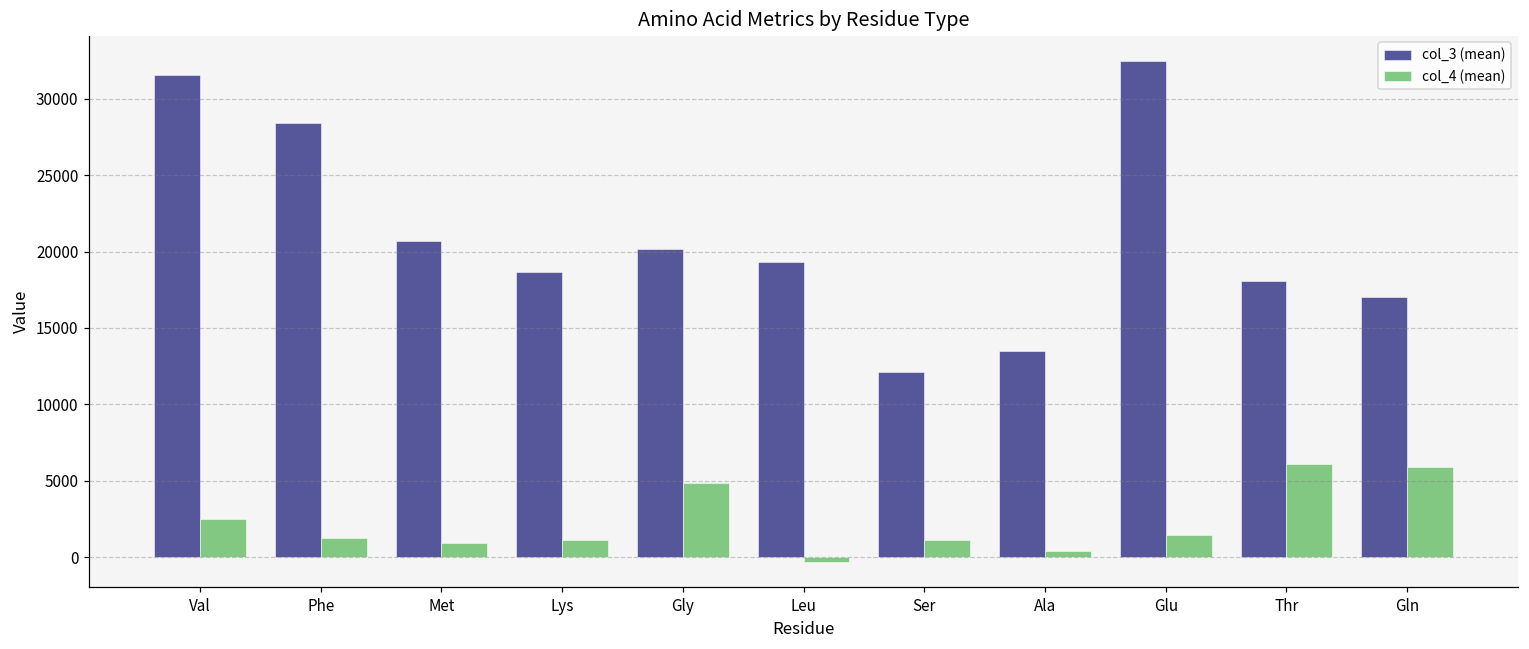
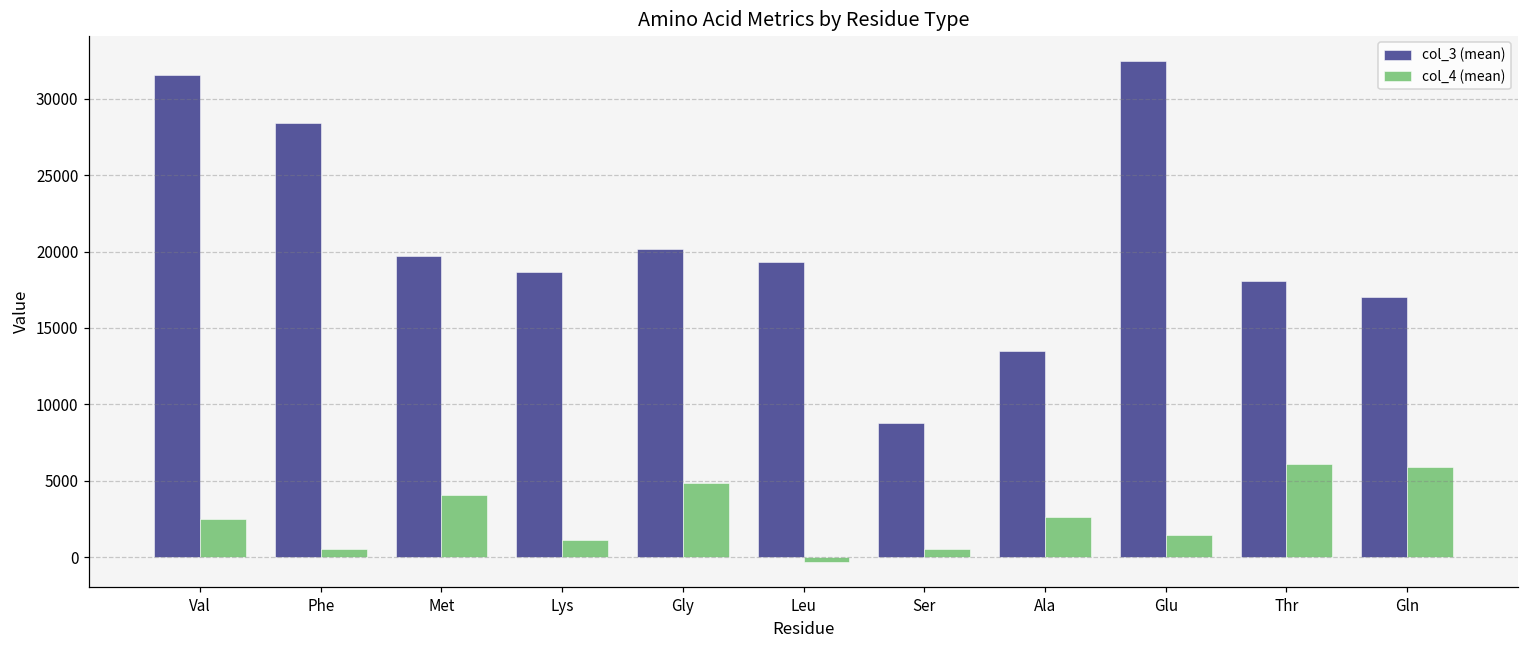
col_4 (mean), Phe: 1300 -> 600
col_3 (mean), Met: 20700 -> 19700
col_4 (mean), Met: 900 -> 4100
col_3 (mean), Ser: 12100 -> 8800
col_4 (mean), Ser: 1100 -> 600
col_4 (mean), Ala: 400 -> 2700
